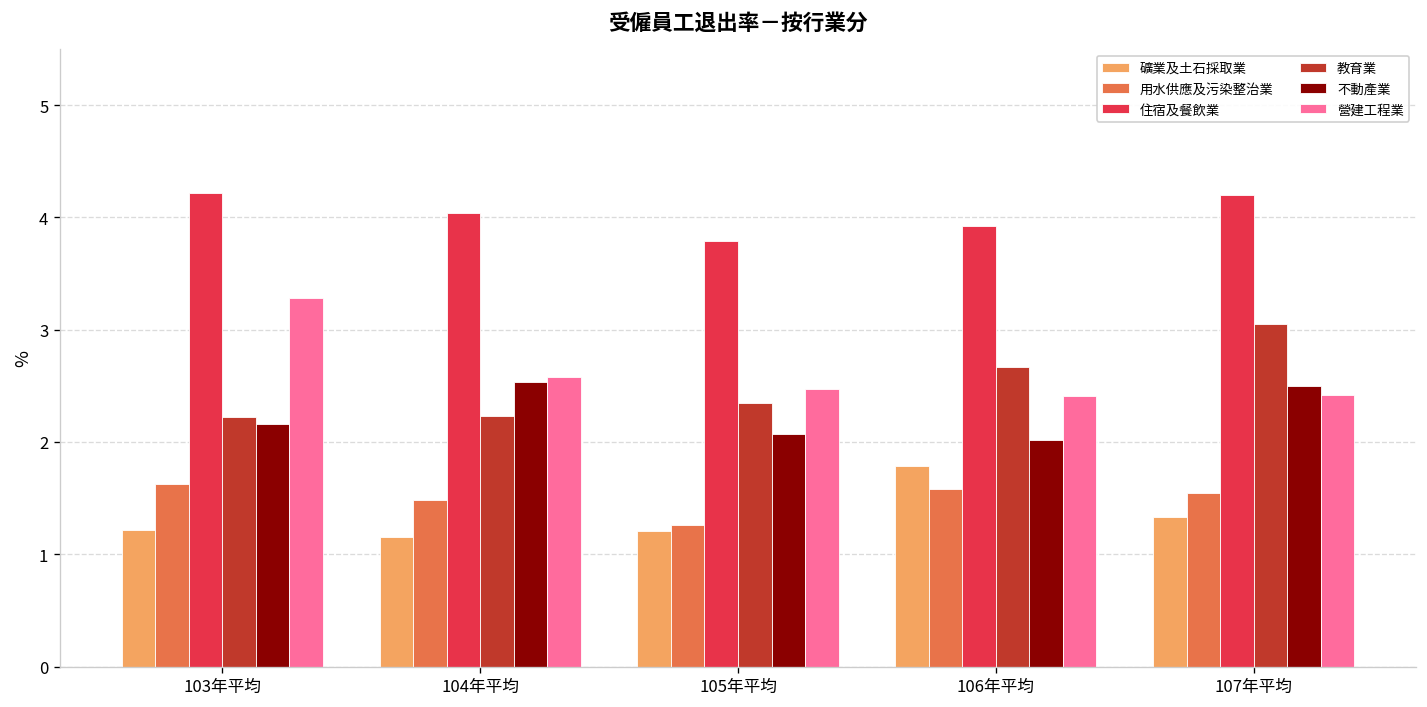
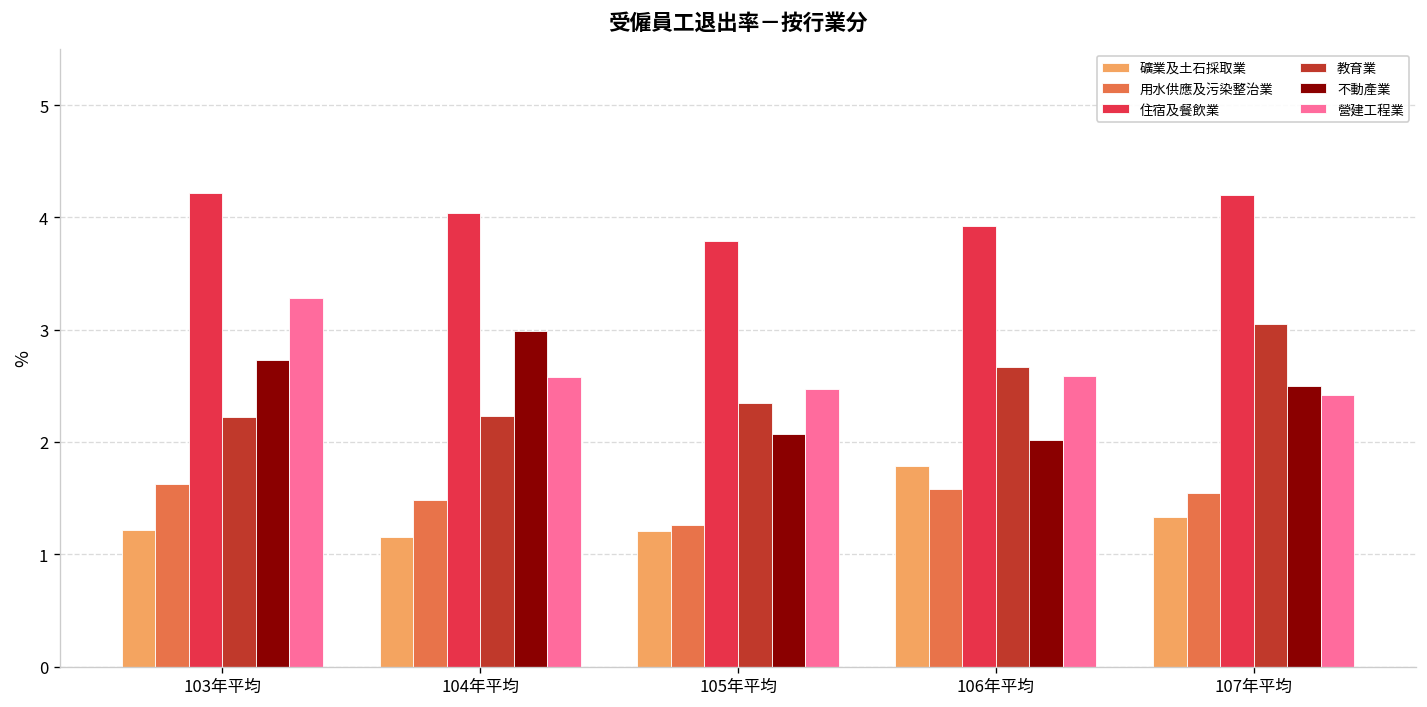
不動產業, 103年平均: 2.2 -> 2.7
不動產業, 104年平均: 2.5 -> 3.0
營建工程業, 106年平均: 2.4 -> 2.6
